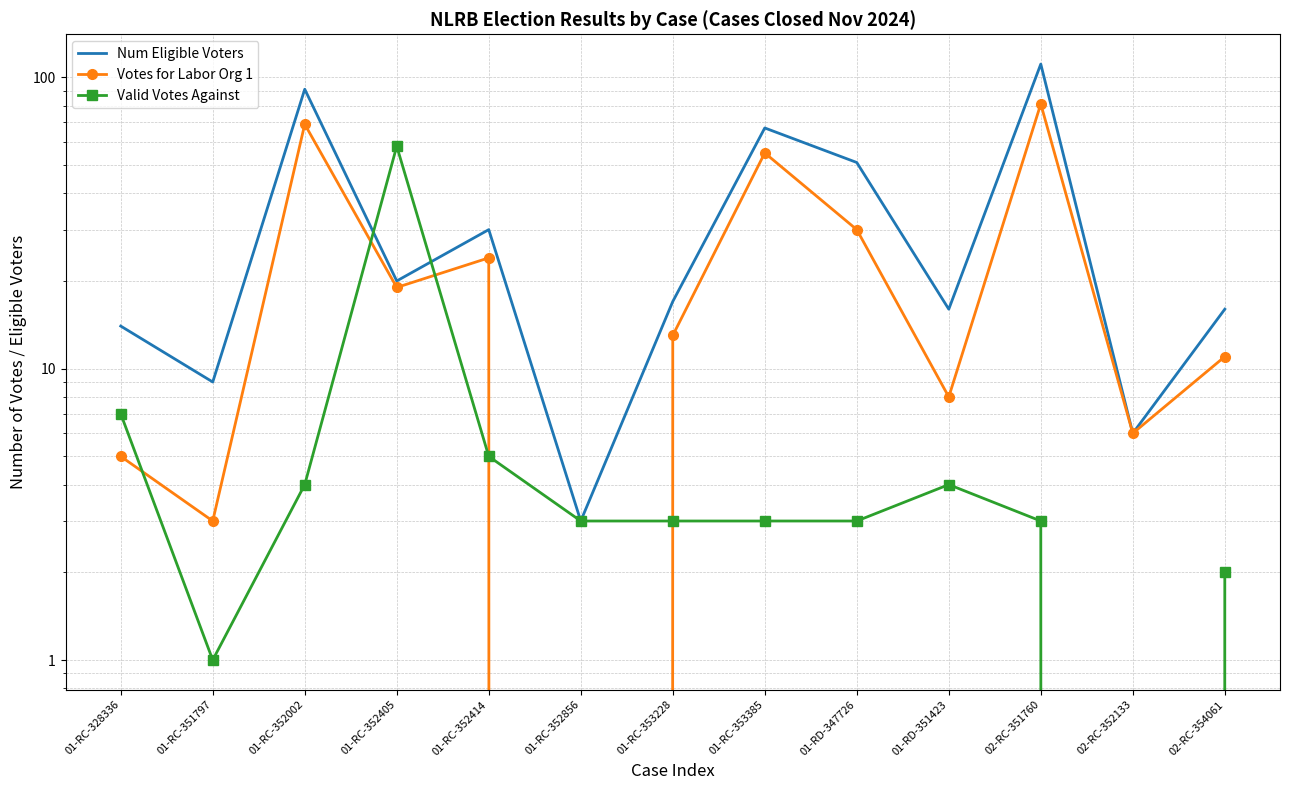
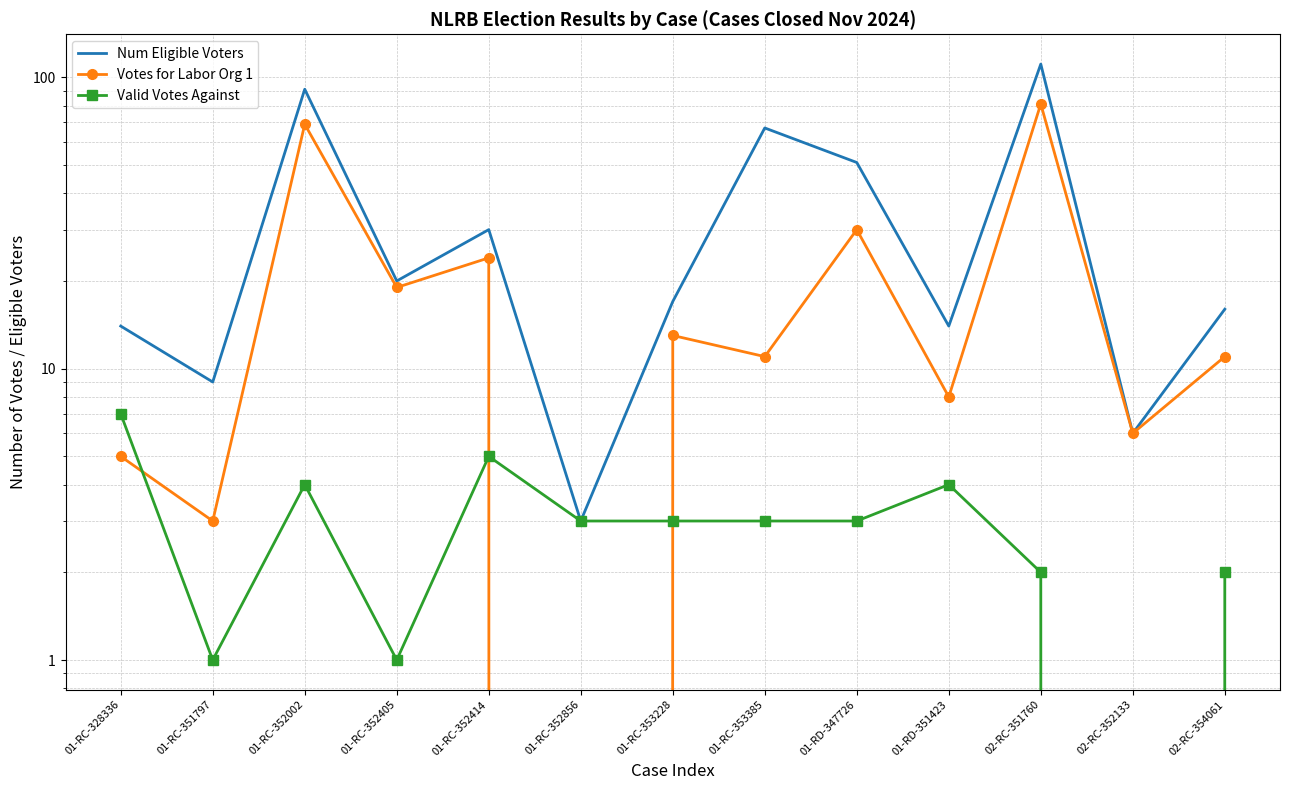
Valid Votes Against, 01-RC-352405: 58 -> 1
Votes for Labor Org 1, 01-RC-353385: 55 -> 11
Num Eligible Voters, 01-RD-351423: 16 -> 14
Valid Votes Against, 02-RC-351760: 3 -> 2
